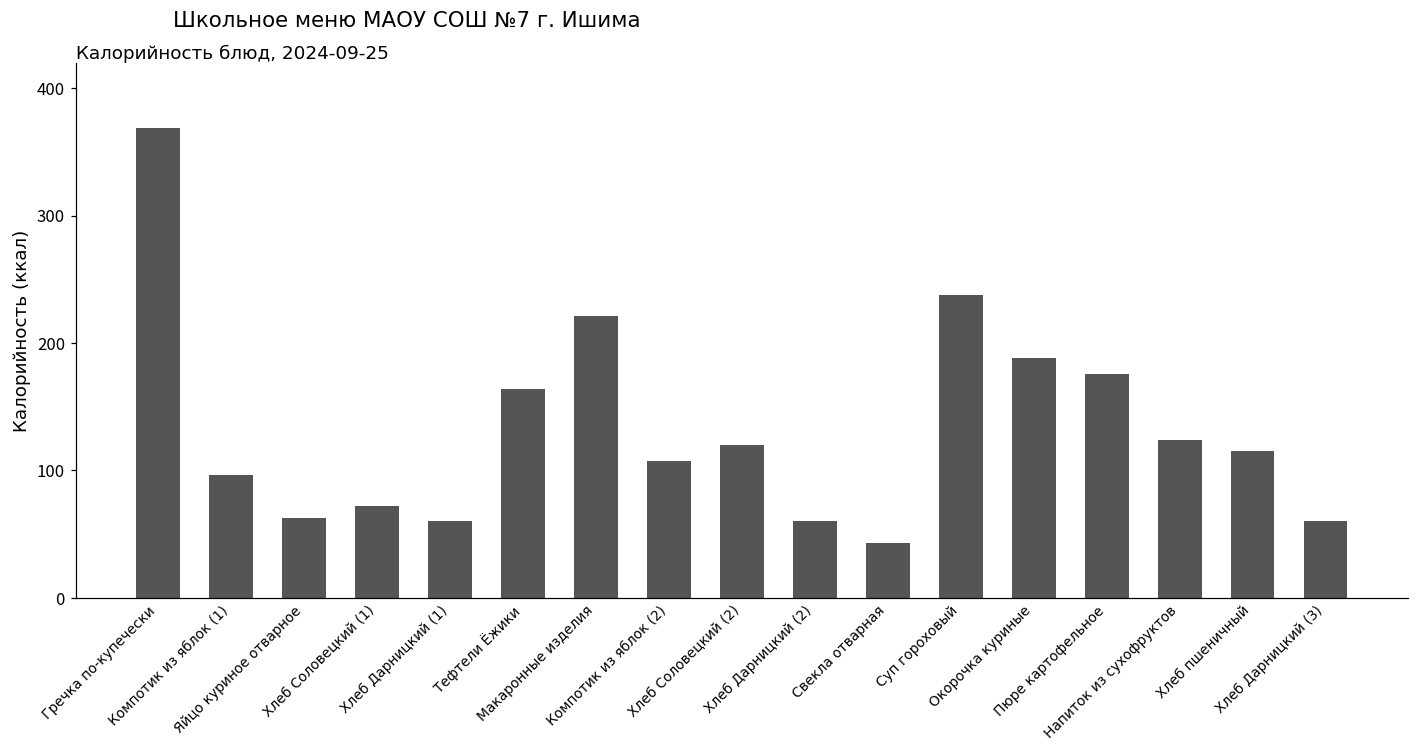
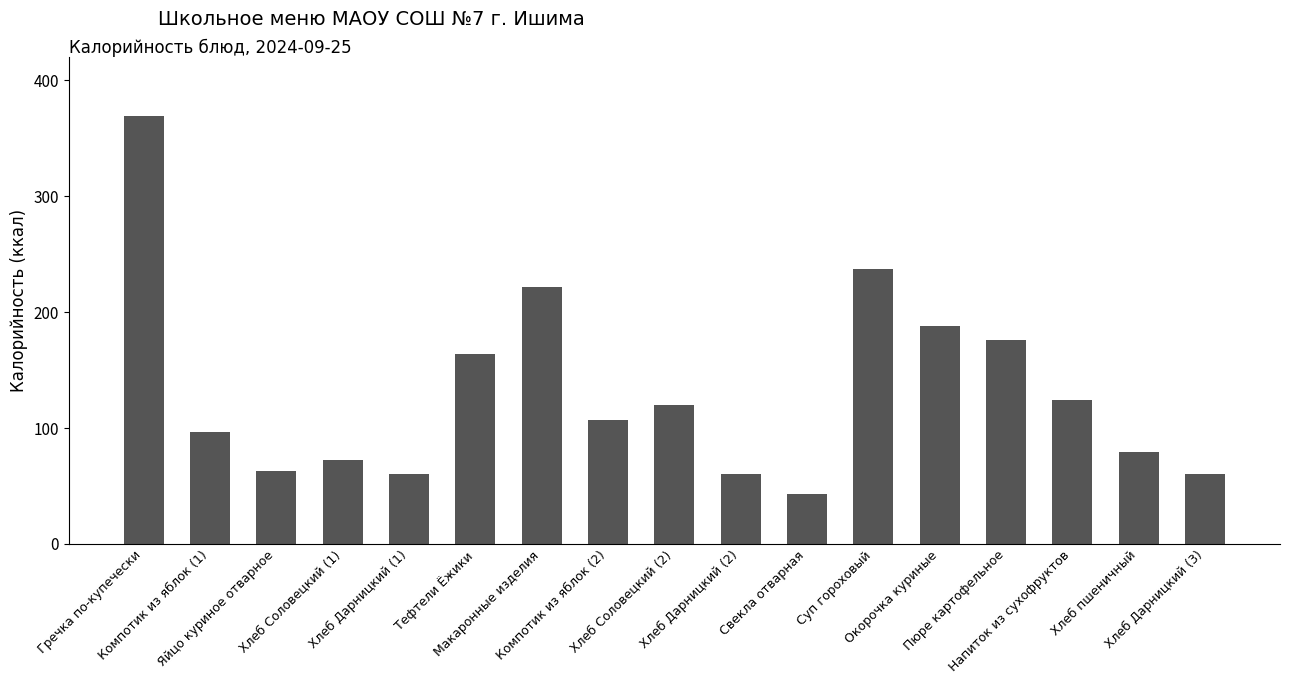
Хлеб пшеничный: 116 -> 80
